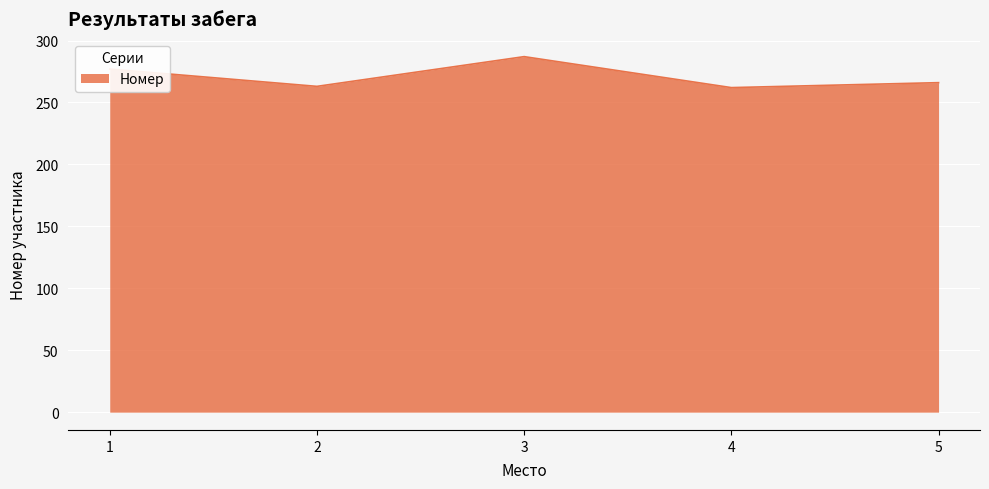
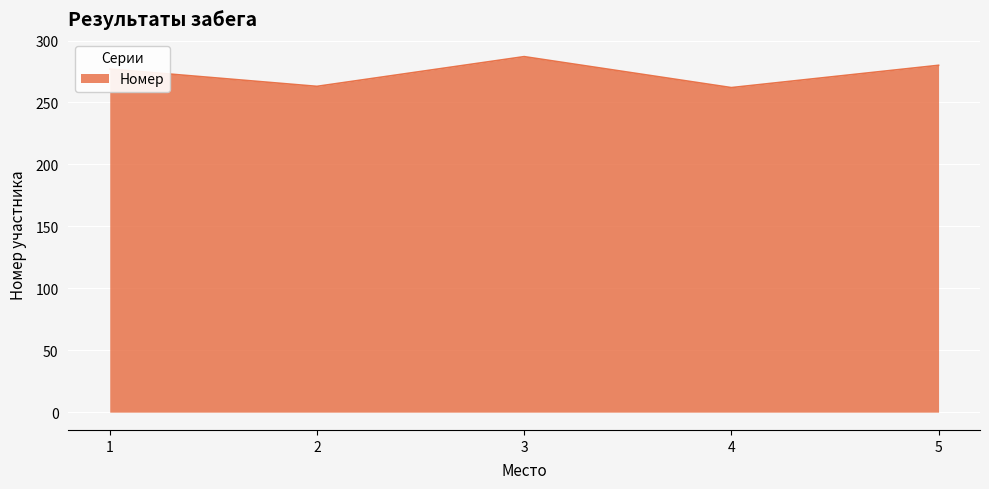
5: 266 -> 280
